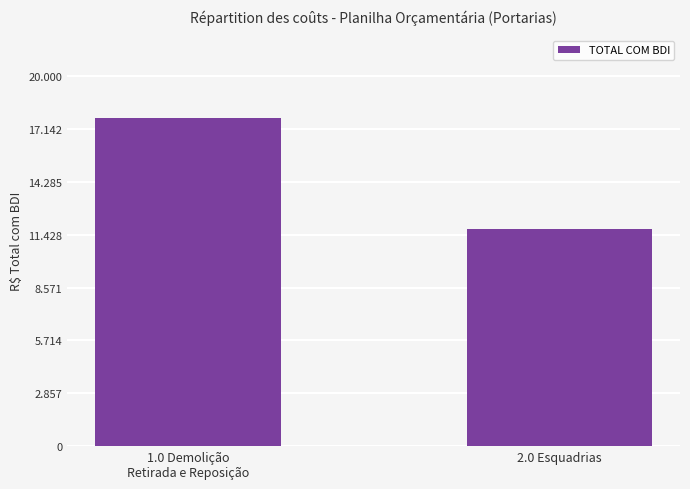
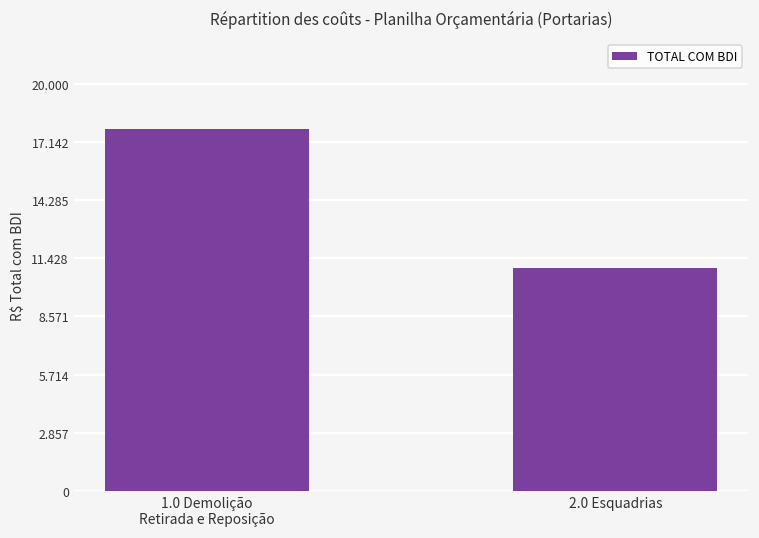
2.0 Esquadrias: 11.7 -> 11.0
